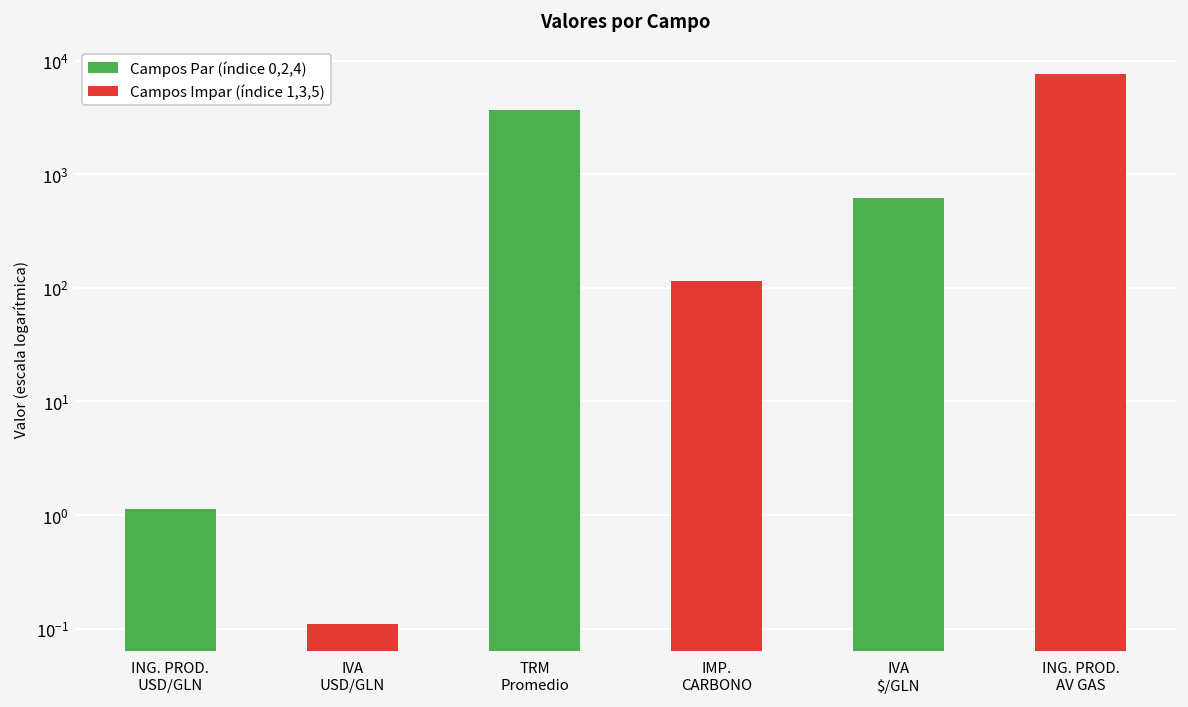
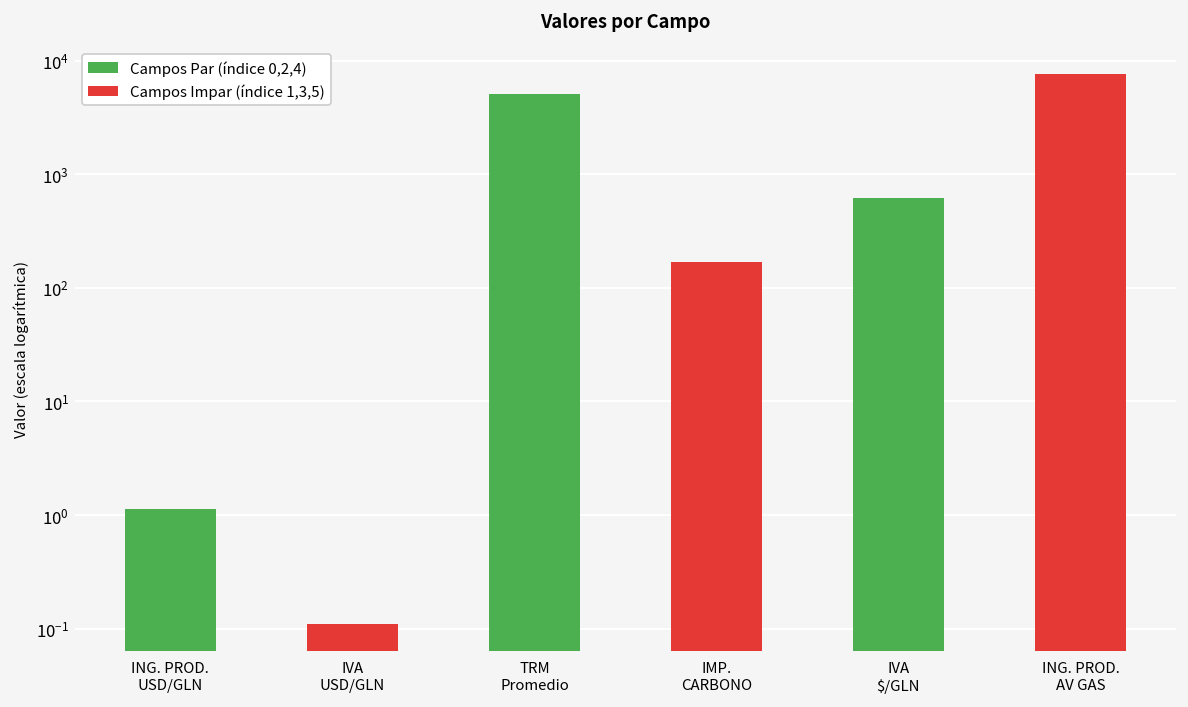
TRM Promedio: 3700 -> 5000
IMP. CARBONO: 120 -> 170
